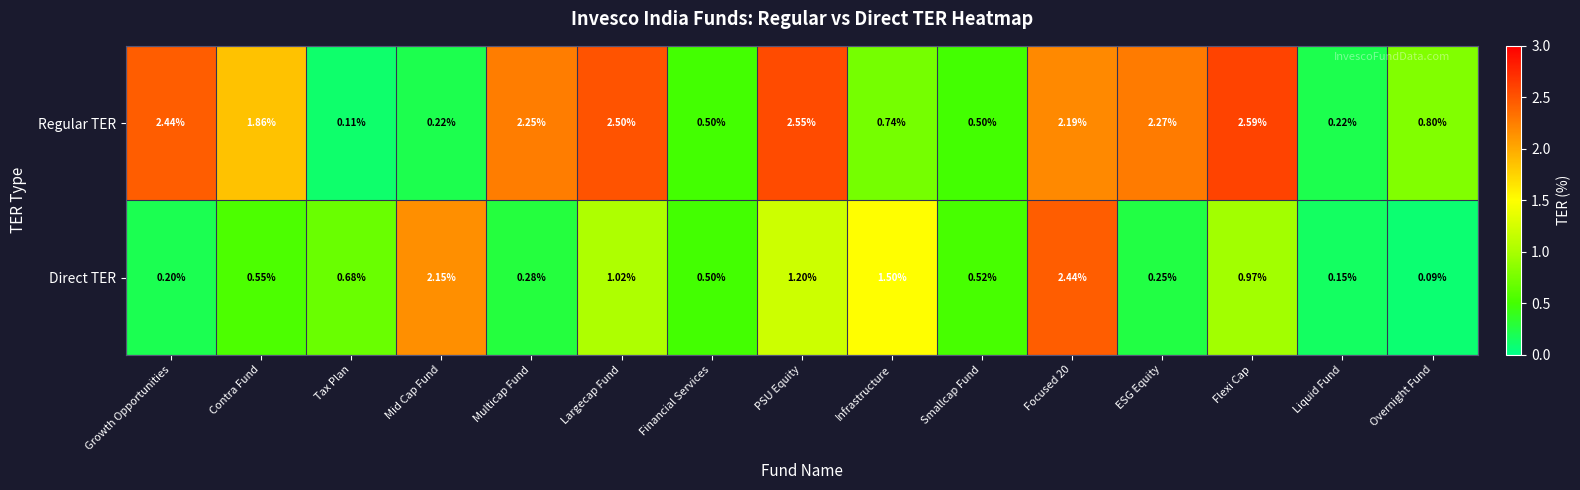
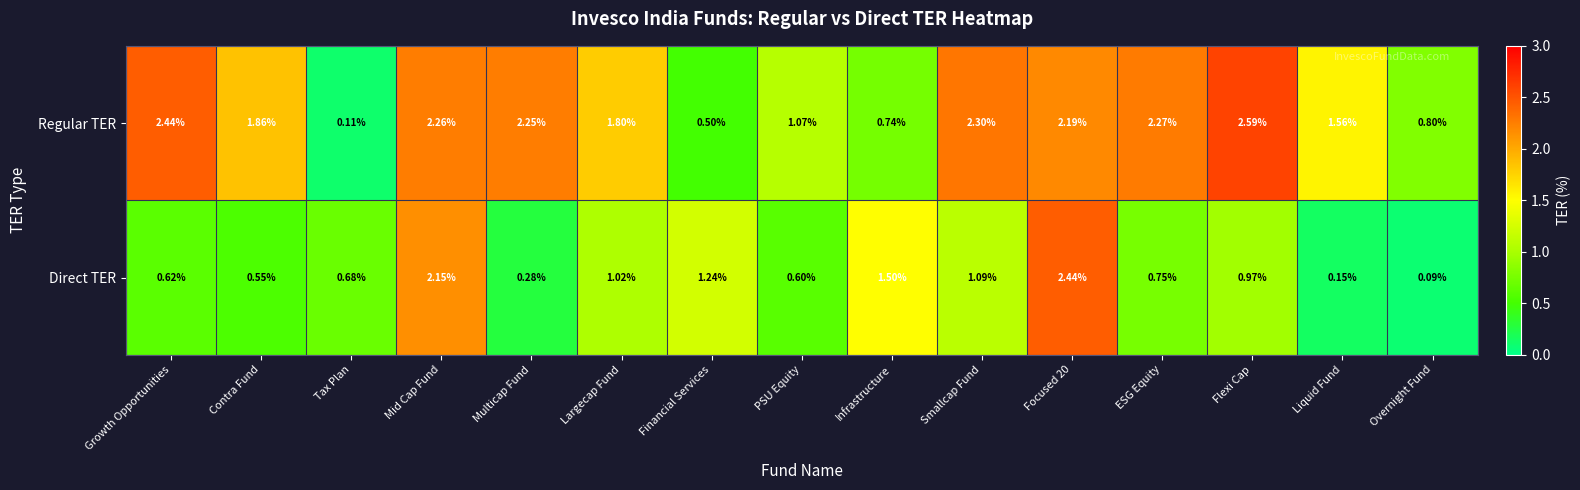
Regular TER, Mid Cap Fund: 0.22% -> 2.26%
Regular TER, Largecap Fund: 2.50% -> 1.80%
Regular TER, PSU Equity: 2.55% -> 1.07%
Regular TER, Smallcap Fund: 0.50% -> 2.30%
Regular TER, Liquid Fund: 0.22% -> 1.56%
Direct TER, Growth Opportunities: 0.20% -> 0.62%
Direct TER, Financial Services: 0.50% -> 1.24%
Direct TER, PSU Equity: 1.20% -> 0.60%
Direct TER, Smallcap Fund: 0.52% -> 1.09%
Direct TER, ESG Equity: 0.25% -> 0.75%
